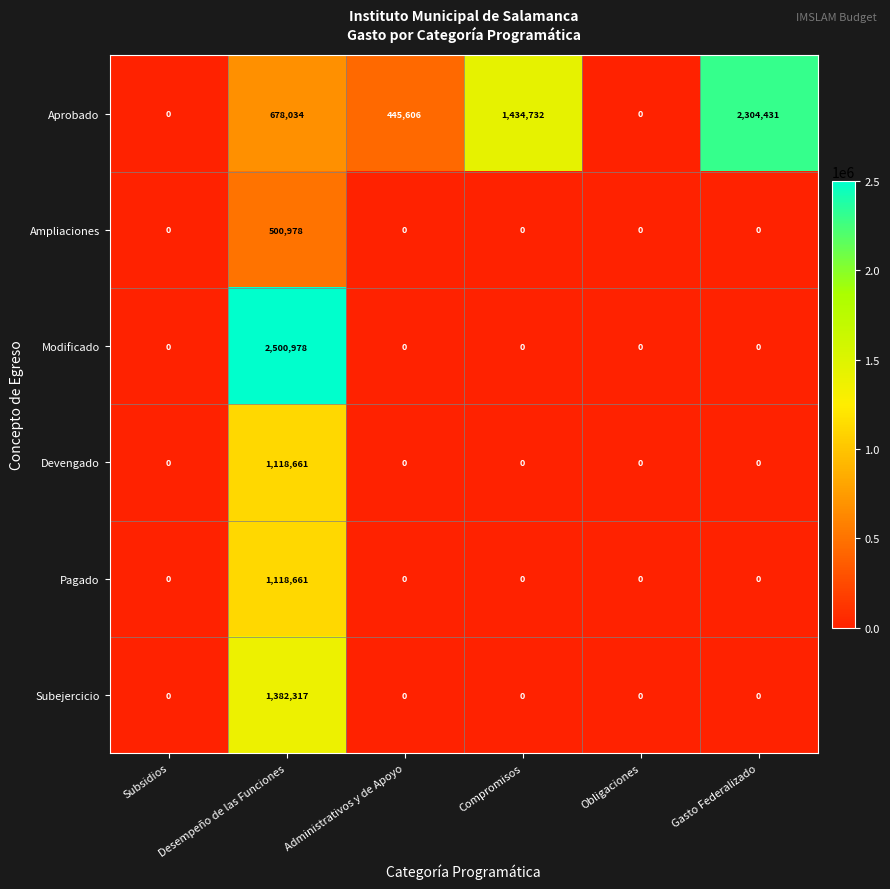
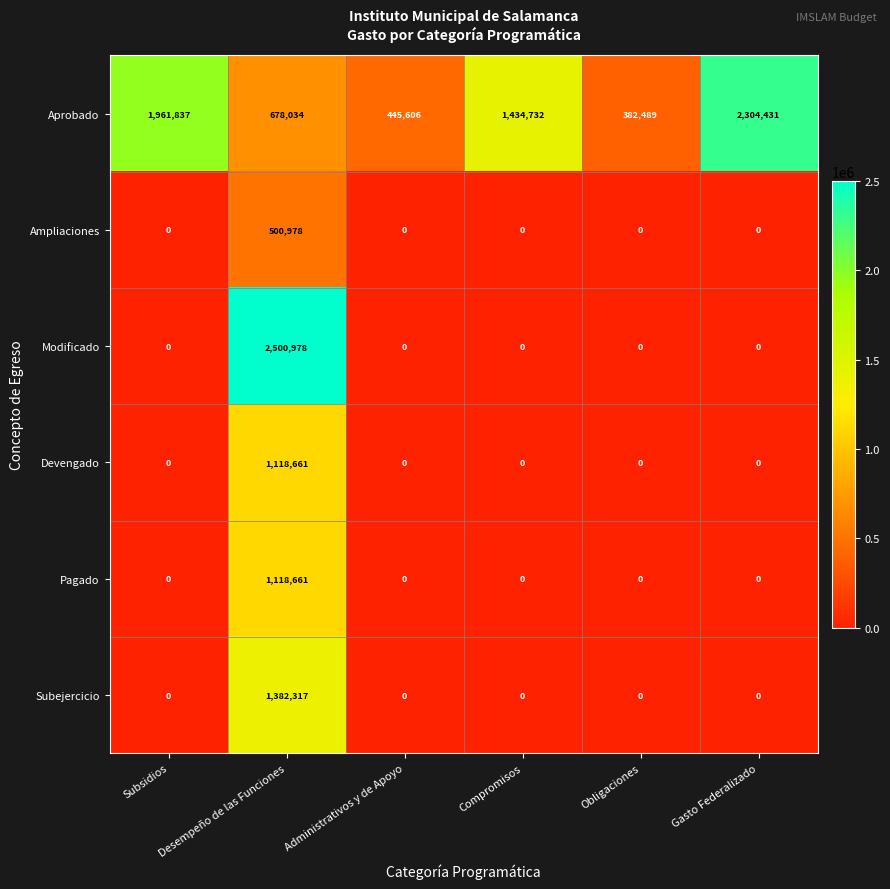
Aprobado, Subsidios: 0 -> 1,961,837
Aprobado, Obligaciones: 0 -> 382,489
